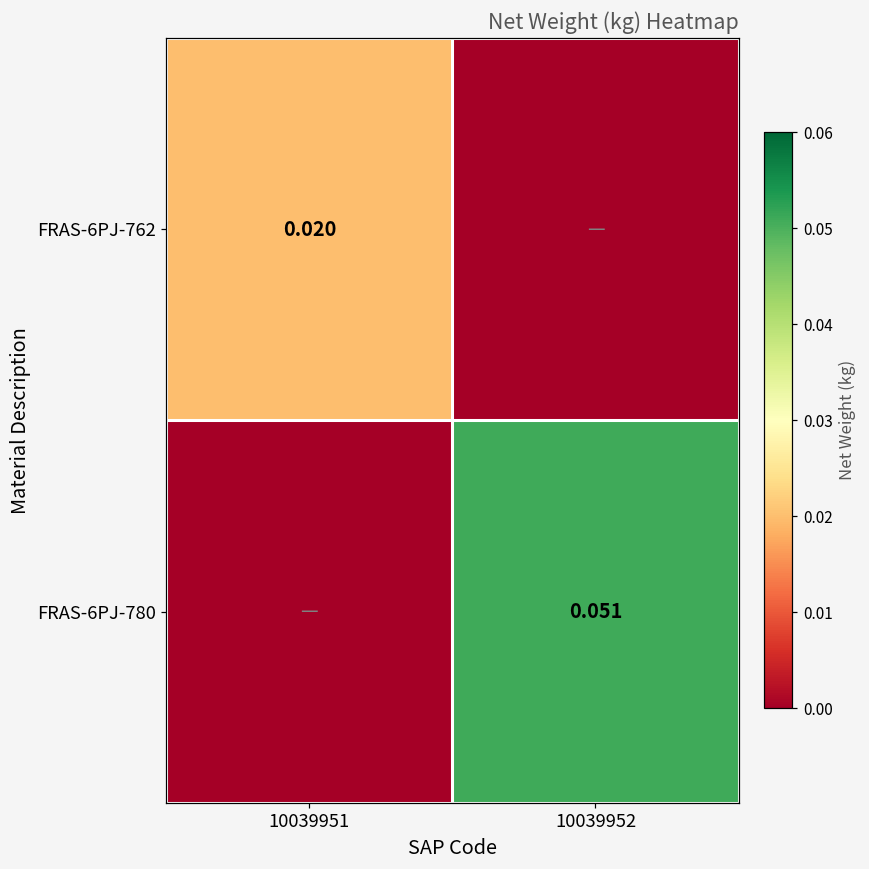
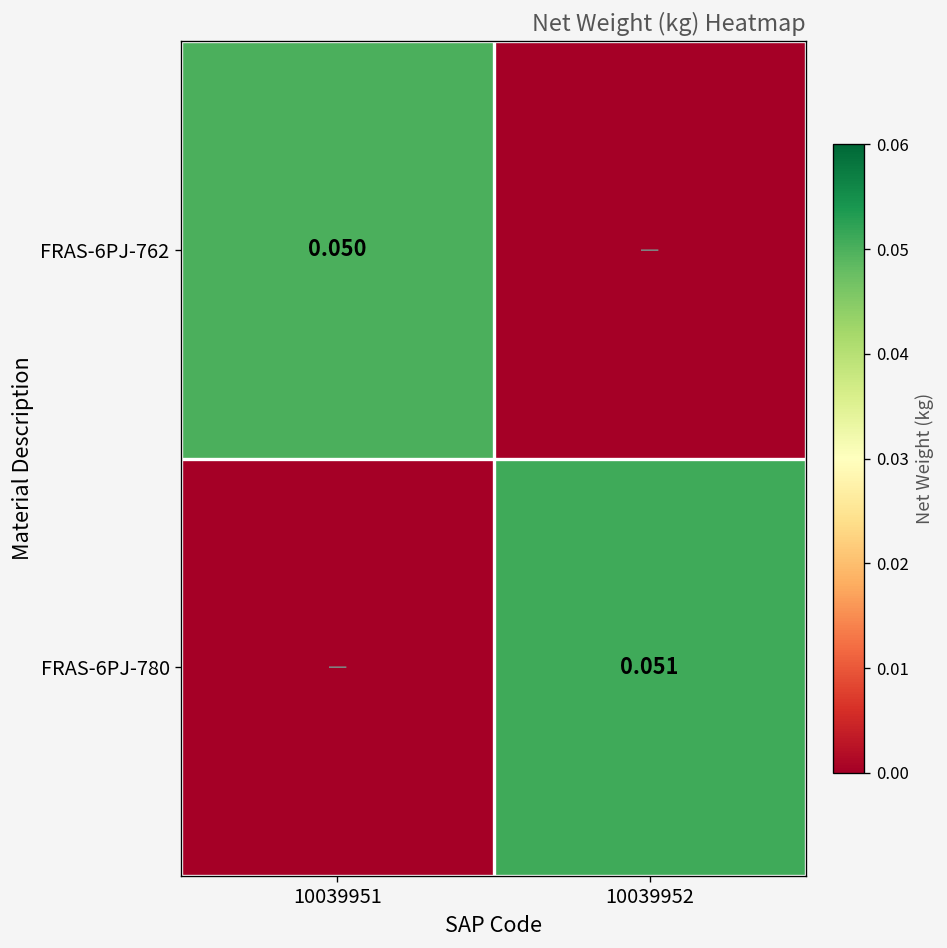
FRAS-6PJ-762, 10039951: 0.020 -> 0.050
